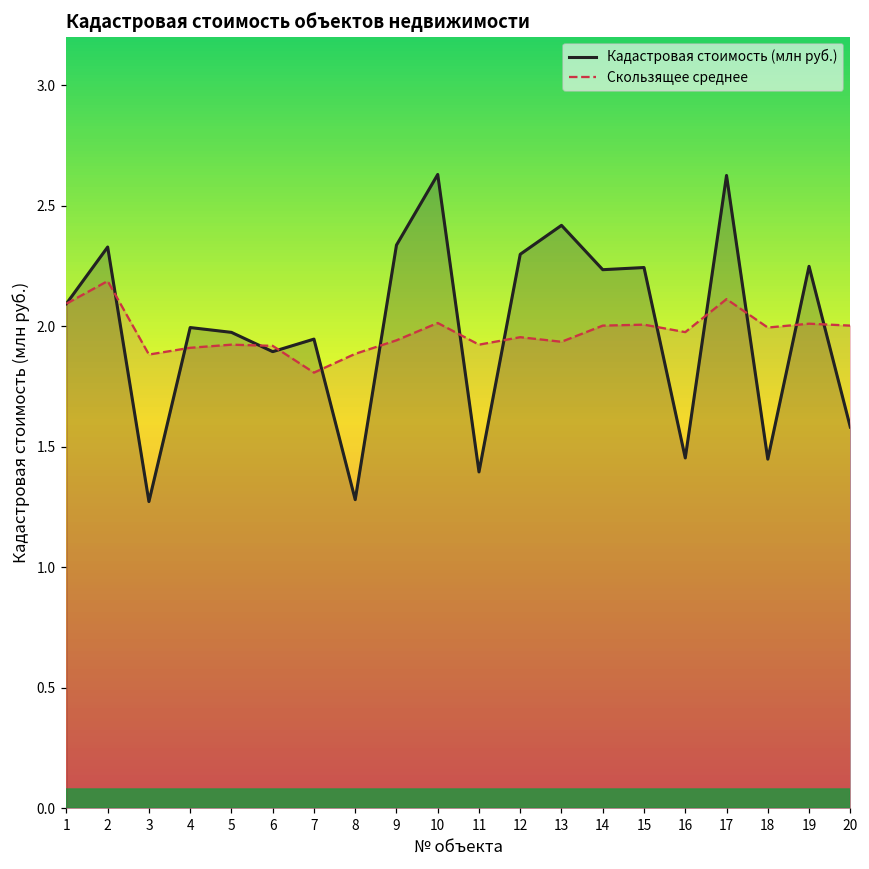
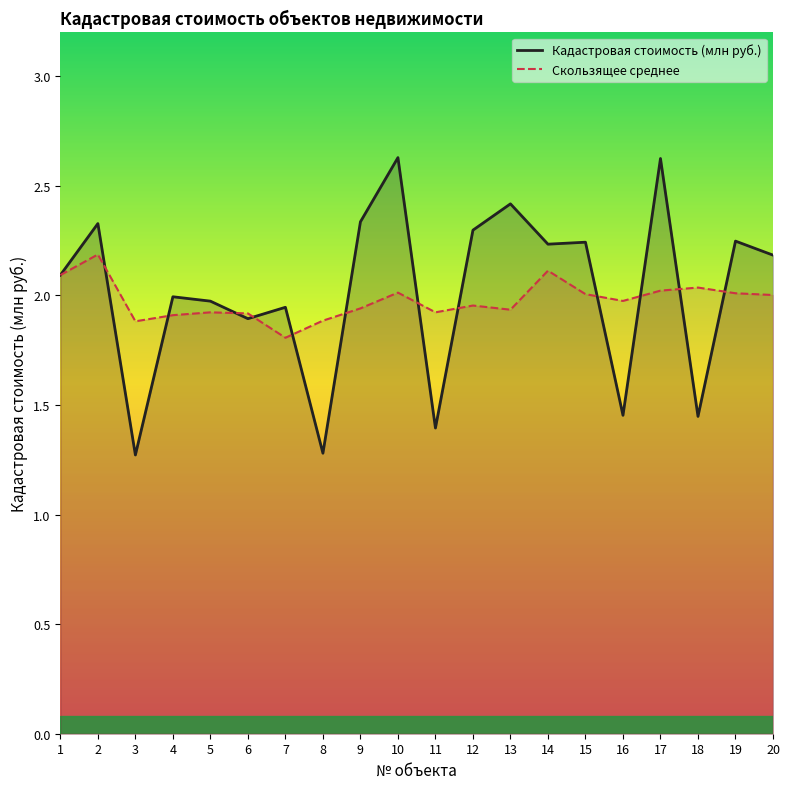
Скользящее среднее, 14: 2.00 -> 2.11
Скользящее среднее, 17: 2.11 -> 2.02
Скользящее среднее, 18: 1.99 -> 2.04
Кадастровая стоимость (млн руб.), 20: 1.58 -> 2.18
